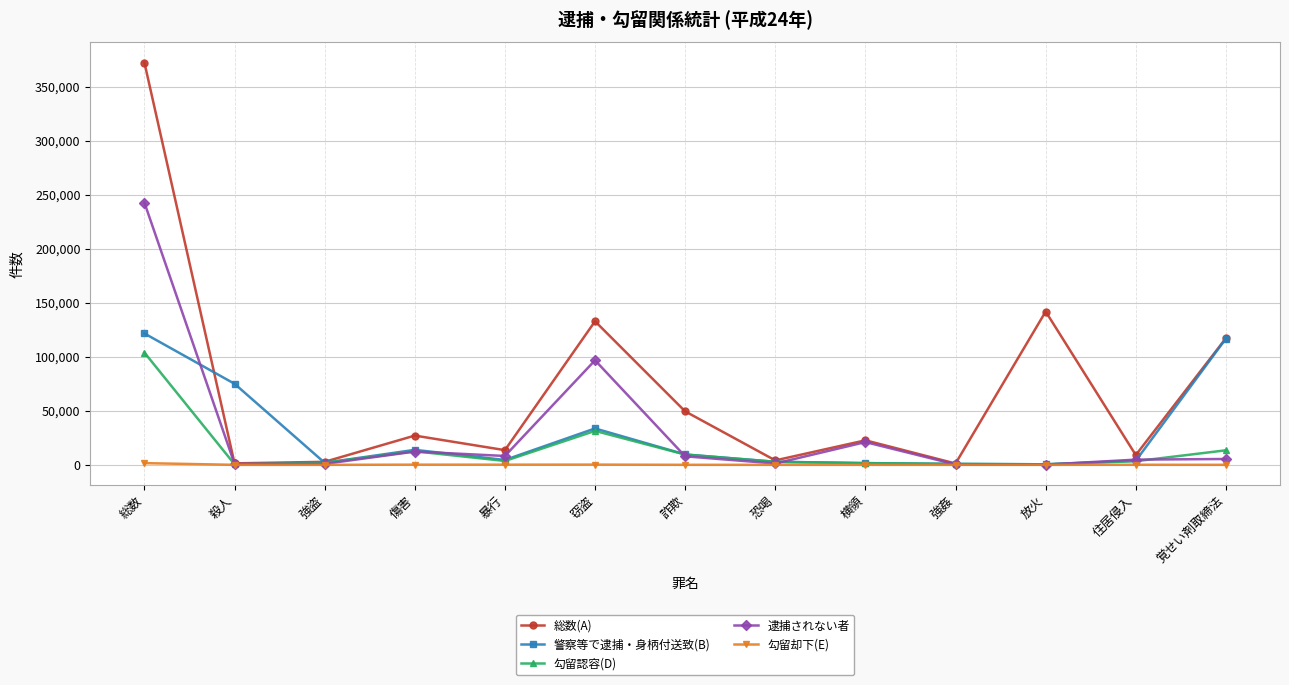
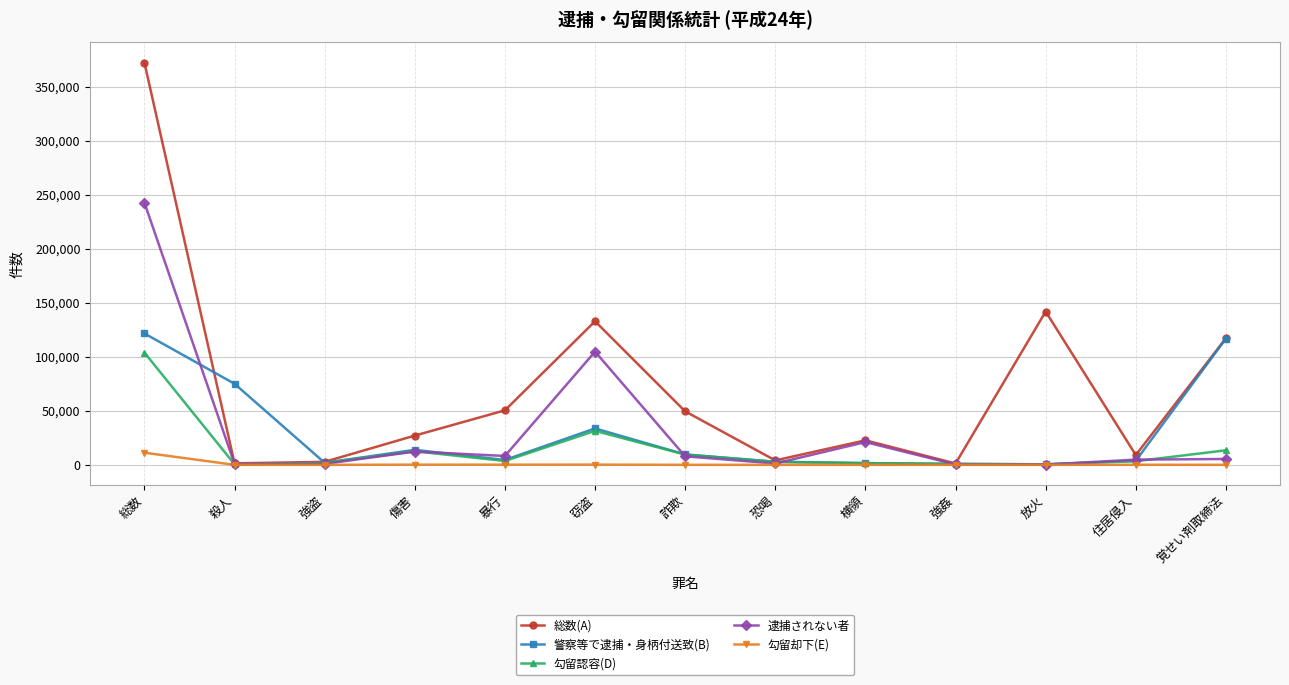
勾留却下(E), 総数: 2,000 -> 11,000
総数(A), 暴行: 14,000 -> 50,000
逮捕されない者, 窃盗: 97,000 -> 105,000
